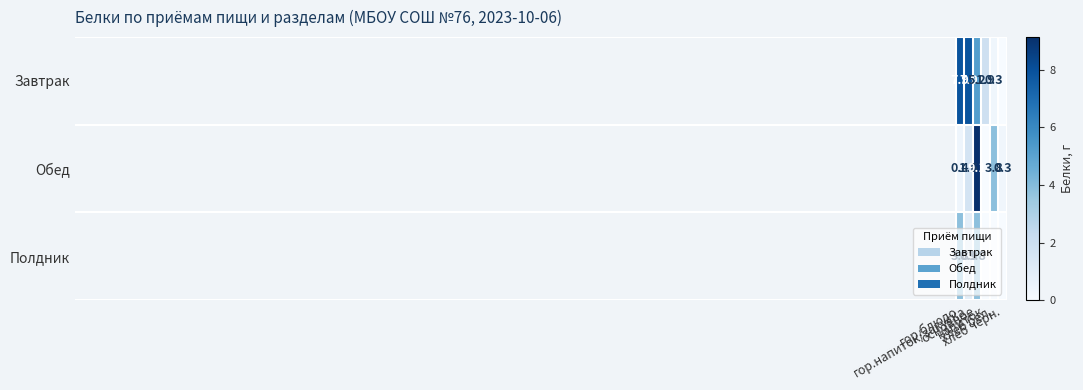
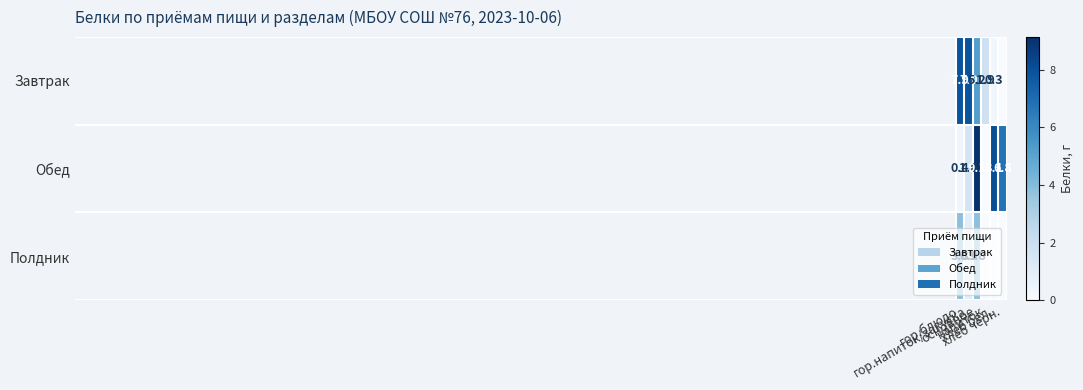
Обед, хлеб бел.: 3.8 -> 8.1
Обед, хлеб черн.: 0.3 -> 6.8
